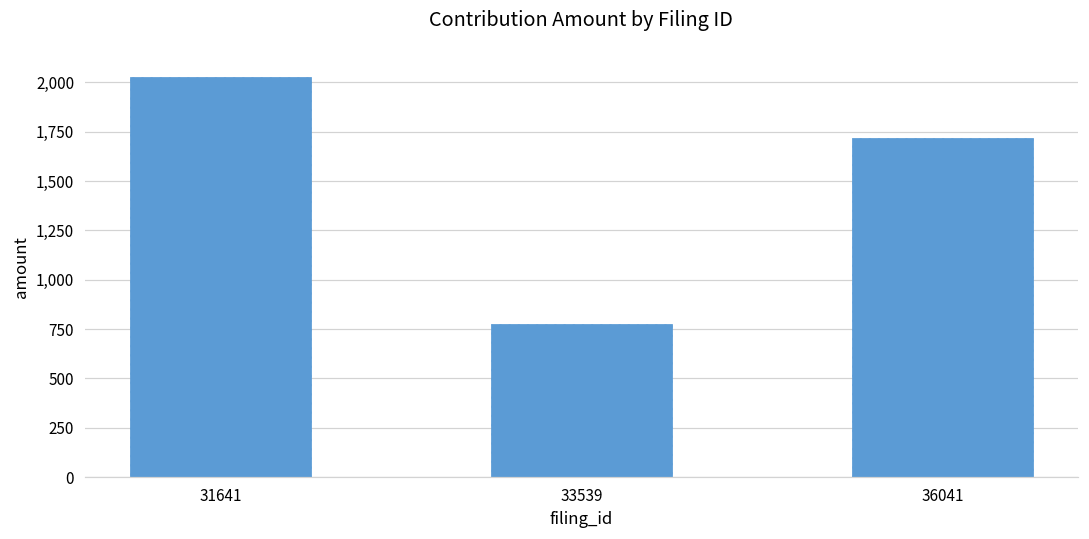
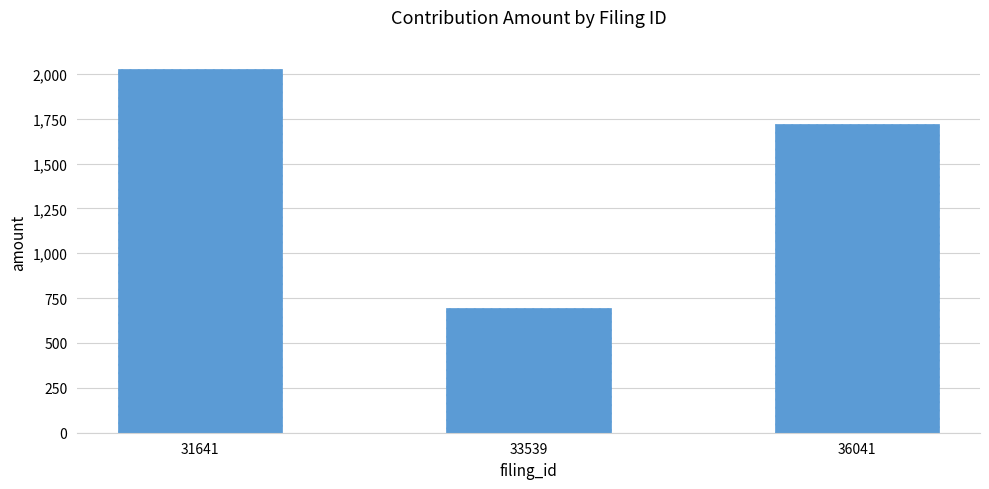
33539: 770 -> 700
